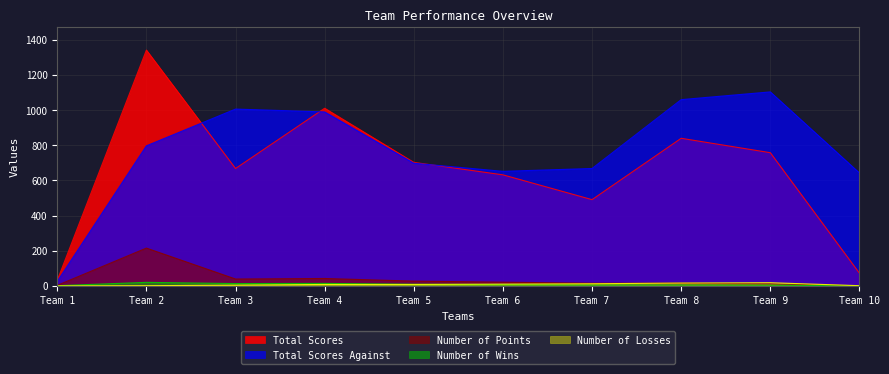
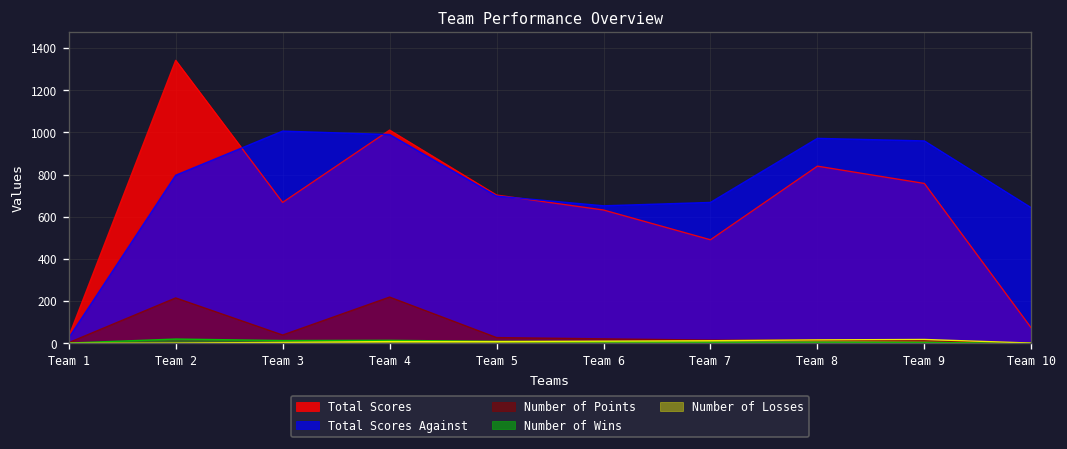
Number of Points, Team 4: 40 -> 220
Total Scores Against, Team 8: 1060 -> 970
Total Scores Against, Team 9: 1100 -> 960
